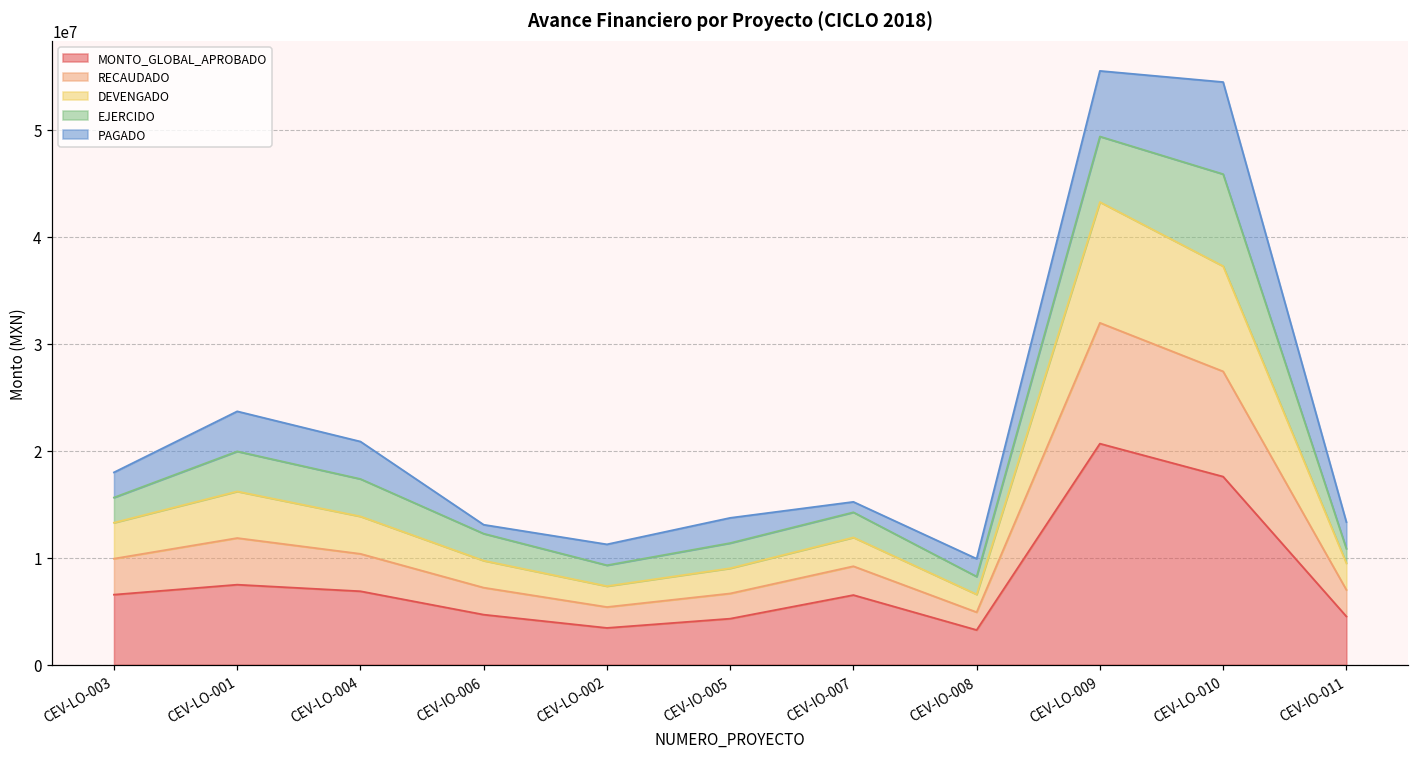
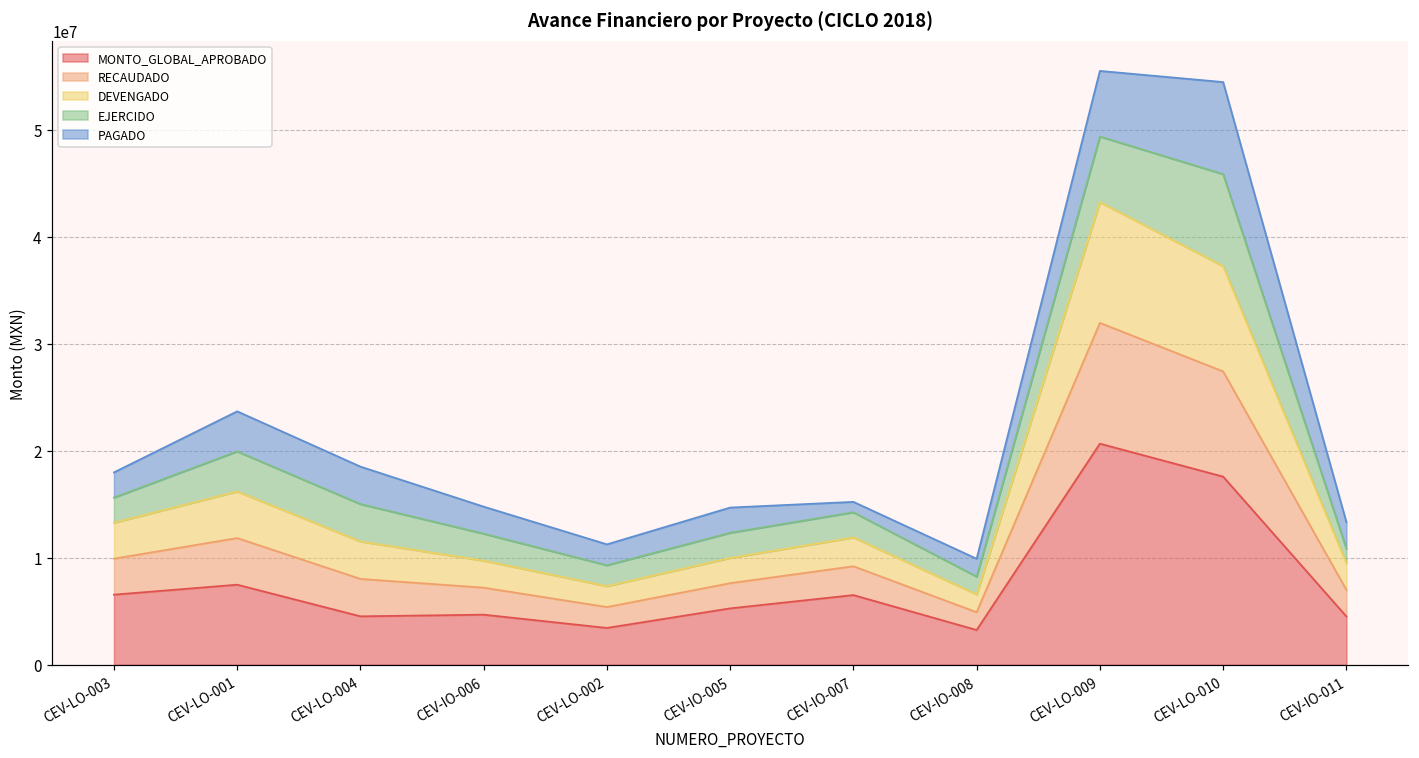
MONTO_GLOBAL_APROBADO, CEV-LO-004: 7000000 -> 5000000
PAGADO, CEV-IO-006: 1000000 -> 3000000
MONTO_GLOBAL_APROBADO, CEV-IO-005: 4000000 -> 5000000
